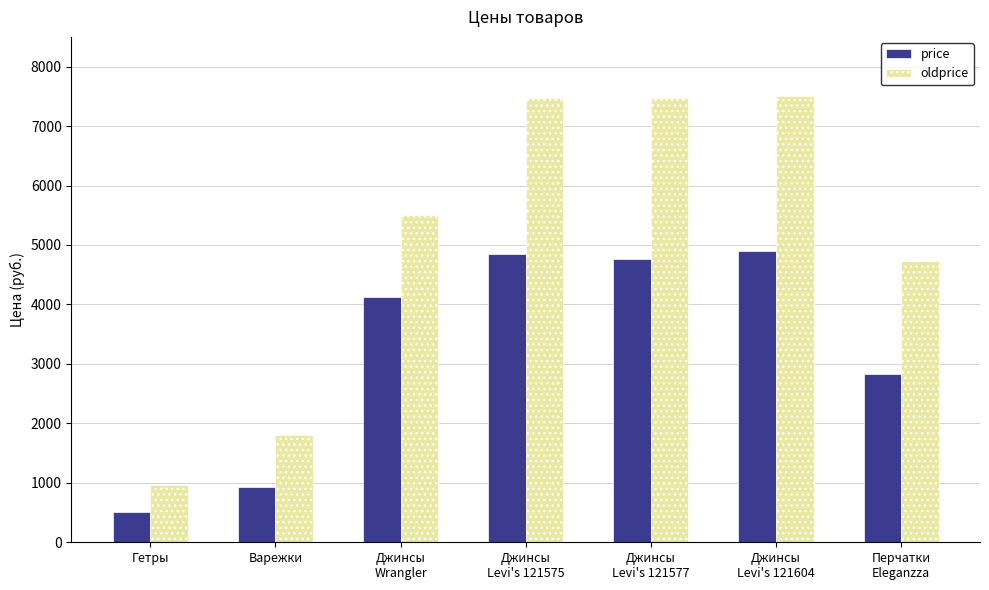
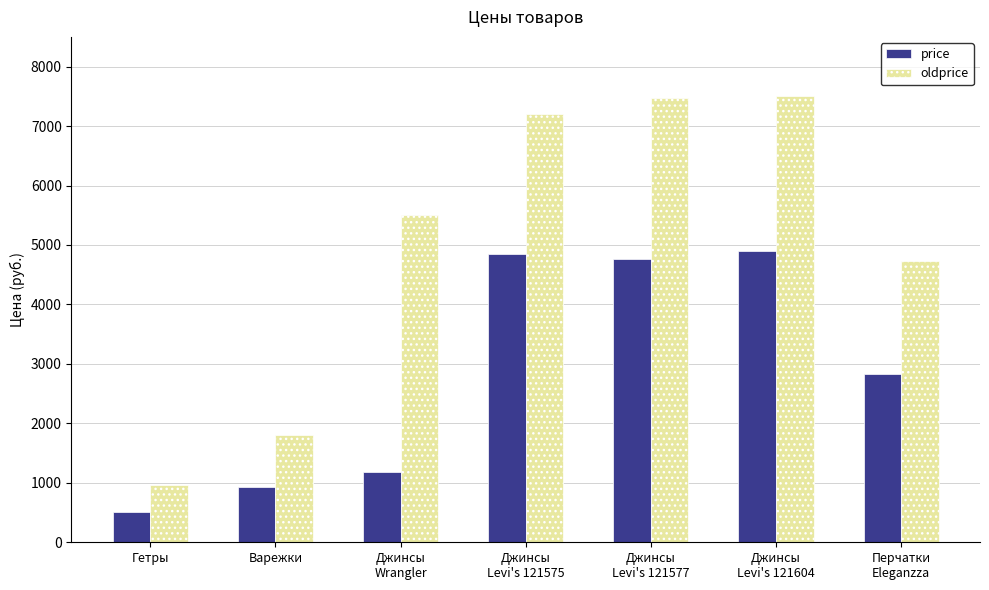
price, Джинсы Wrangler: 4100 -> 1200
oldprice, Джинсы Levi's 121575: 7500 -> 7200
